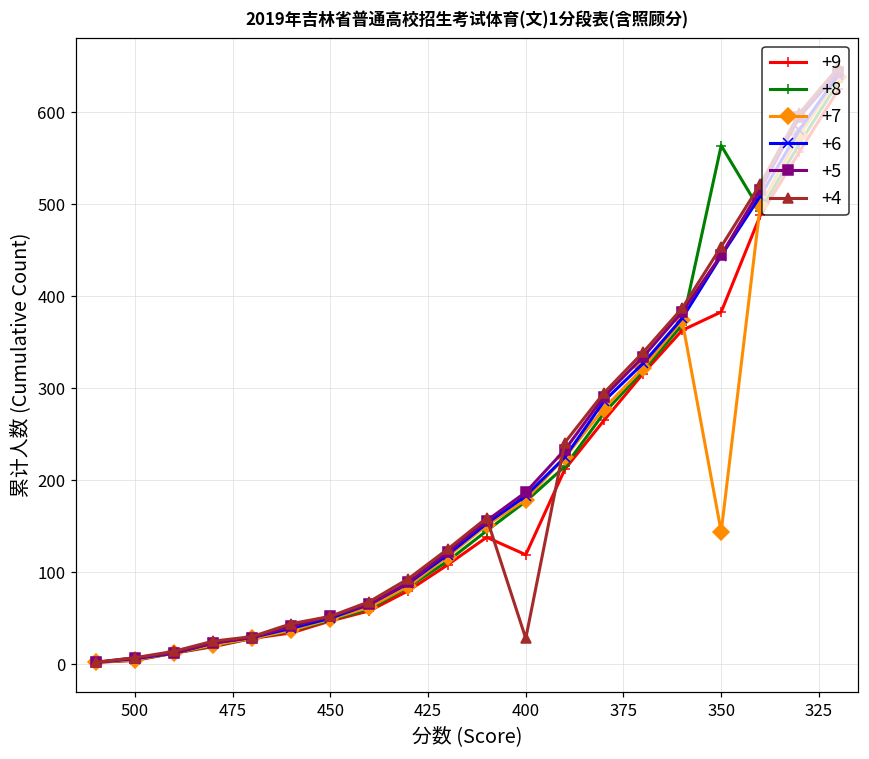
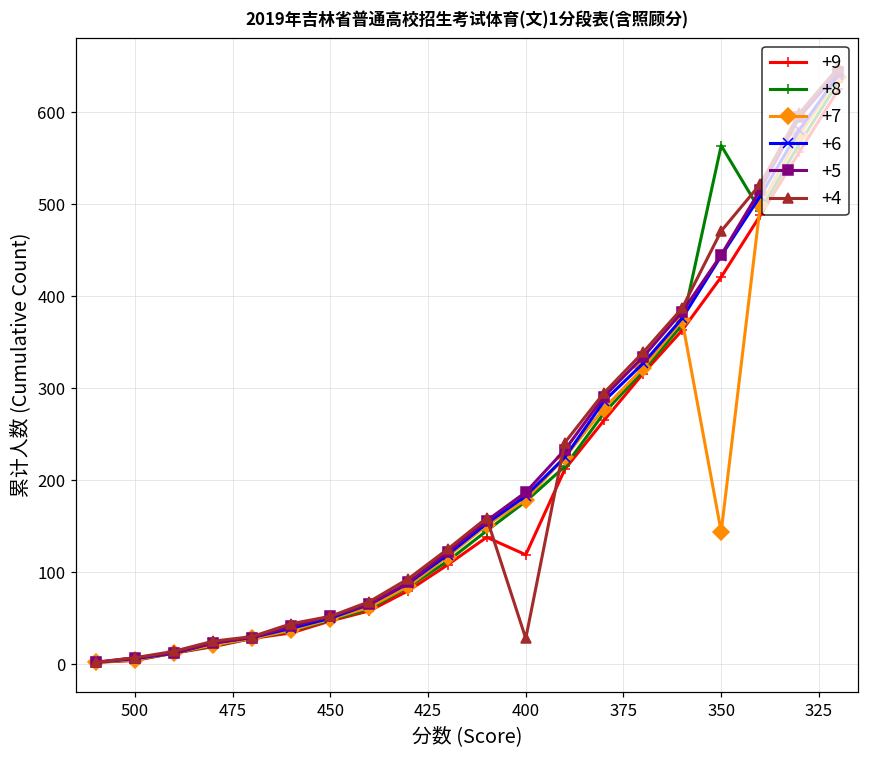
+9, 350: 380 -> 420
+4, 350: 450 -> 470
